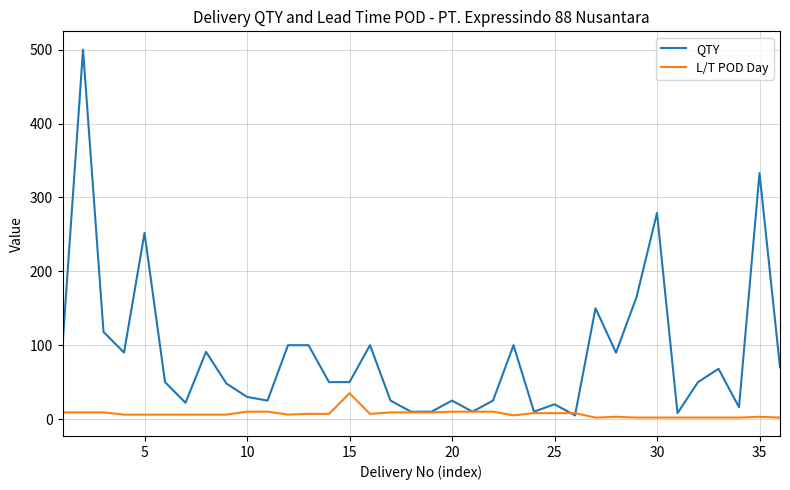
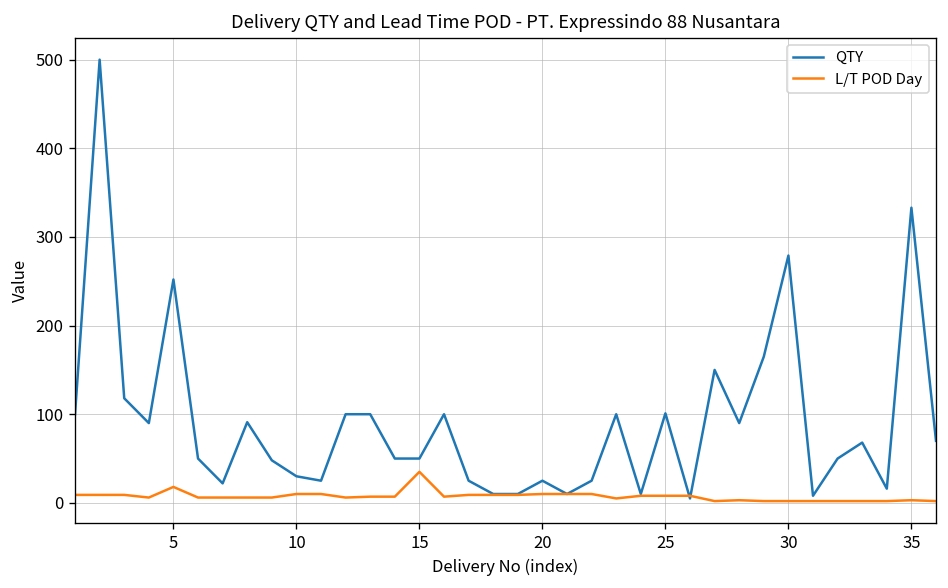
L/T POD Day, 5: 10 -> 20
QTY, 25: 20 -> 100
